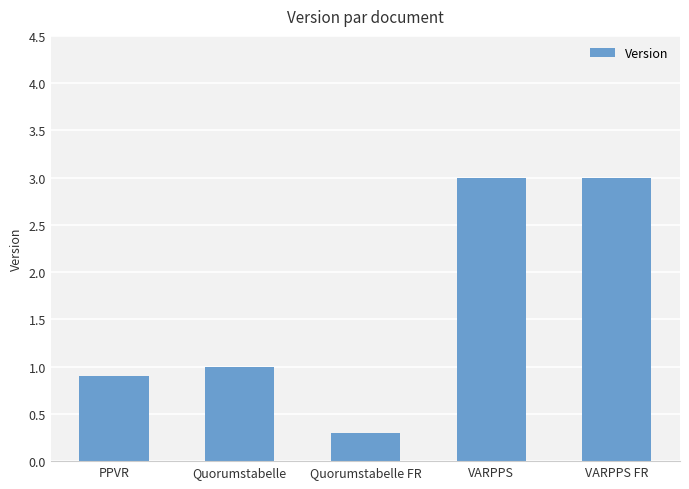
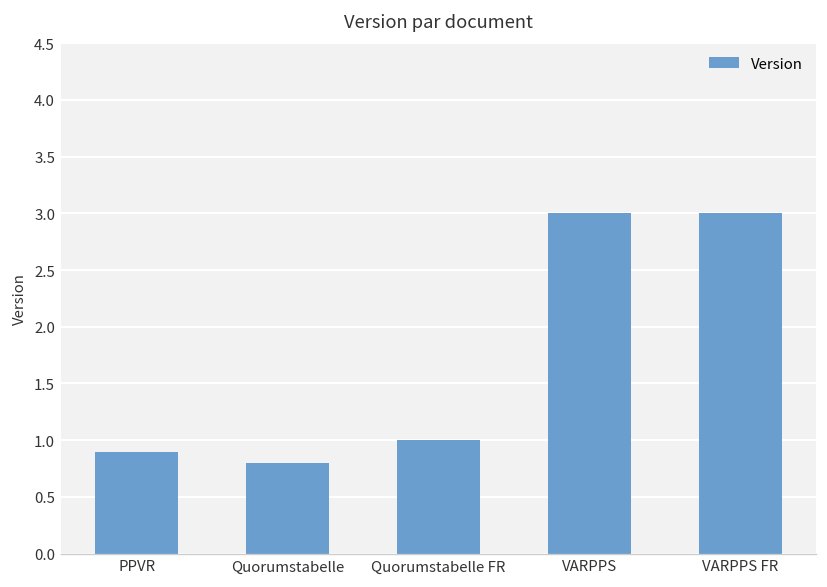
Quorumstabelle: 1.0 -> 0.8
Quorumstabelle FR: 0.3 -> 1.0
